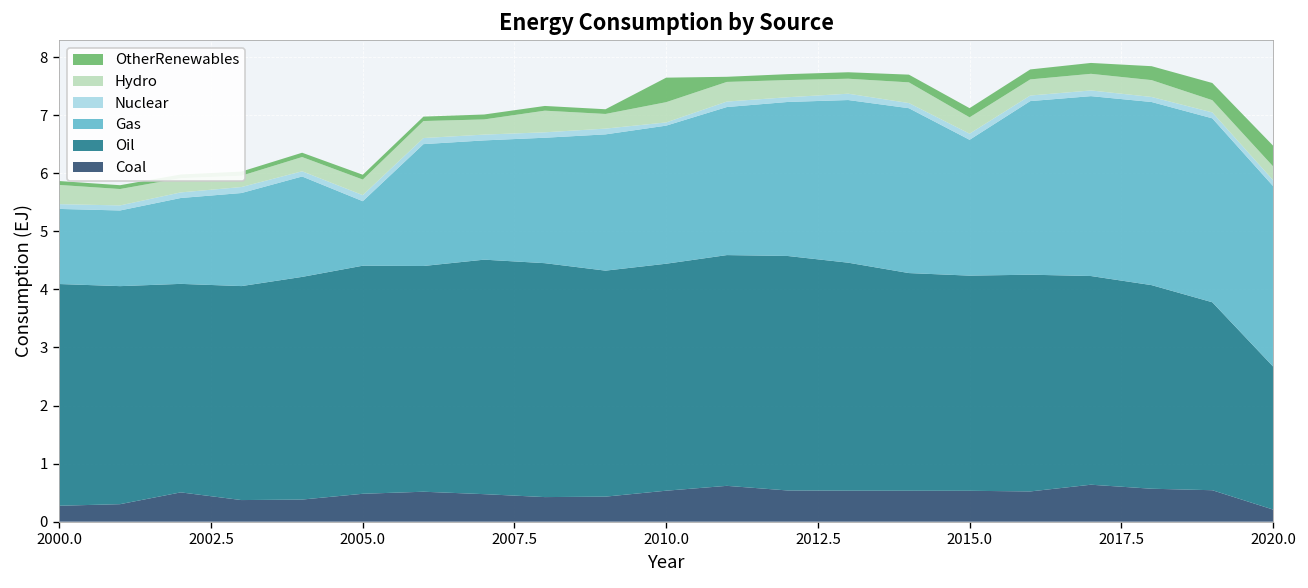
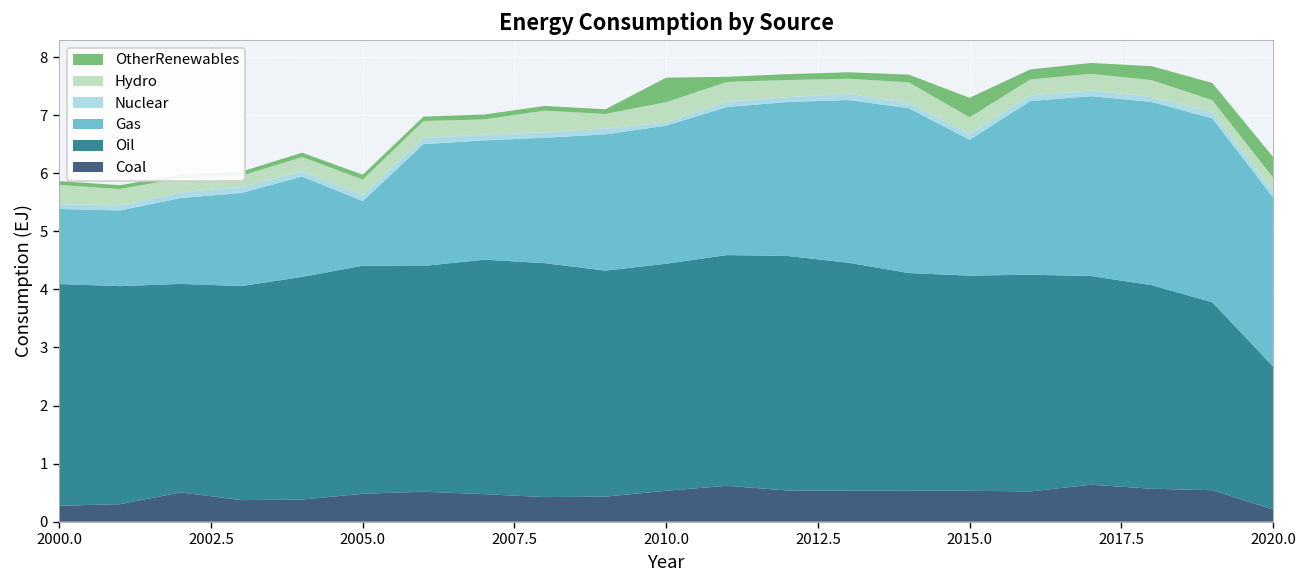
OtherRenewables, 2015.0: 0.2 -> 0.3
Gas, 2020.0: 3.1 -> 2.9
